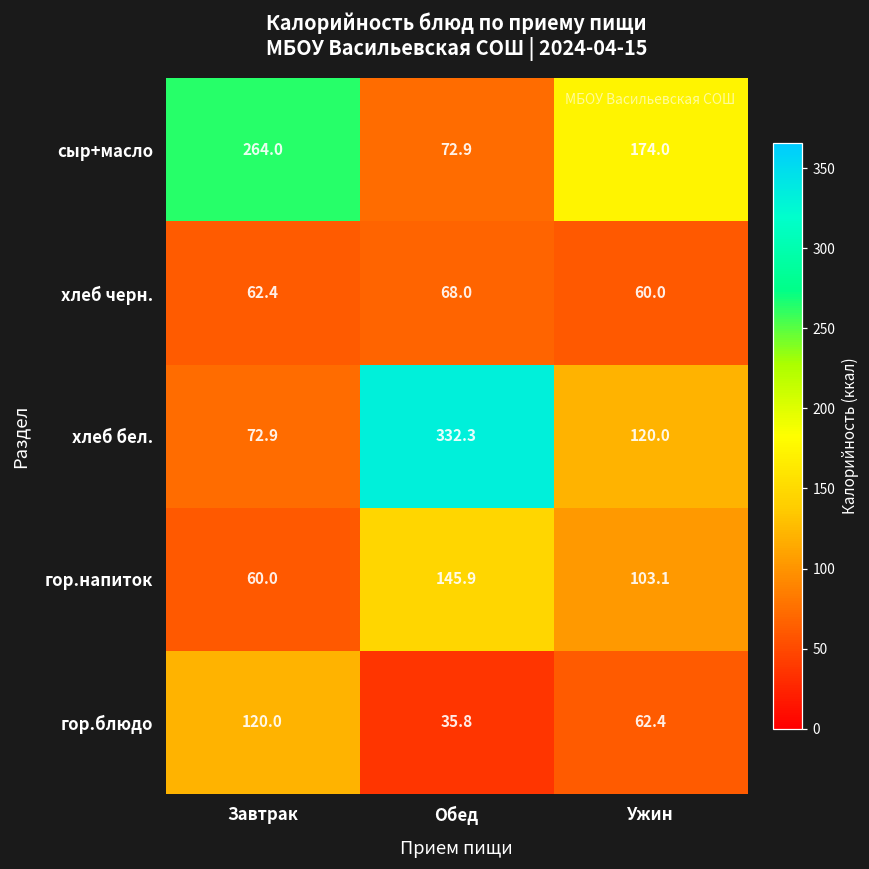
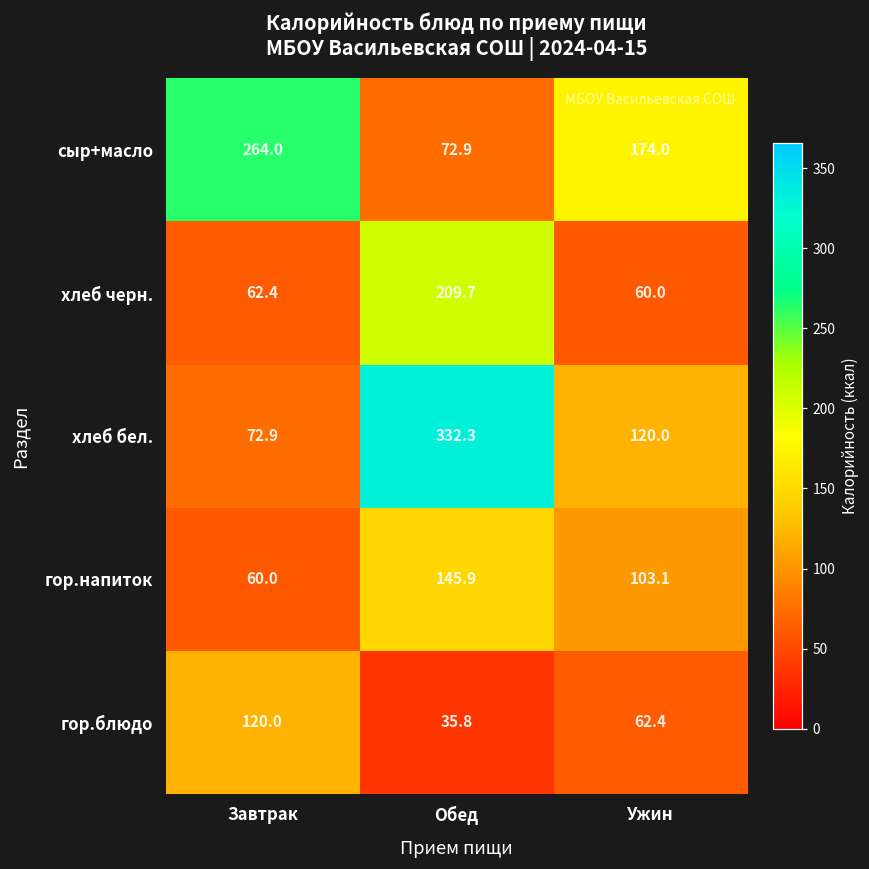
хлеб черн., Обед: 68.0 -> 209.7
